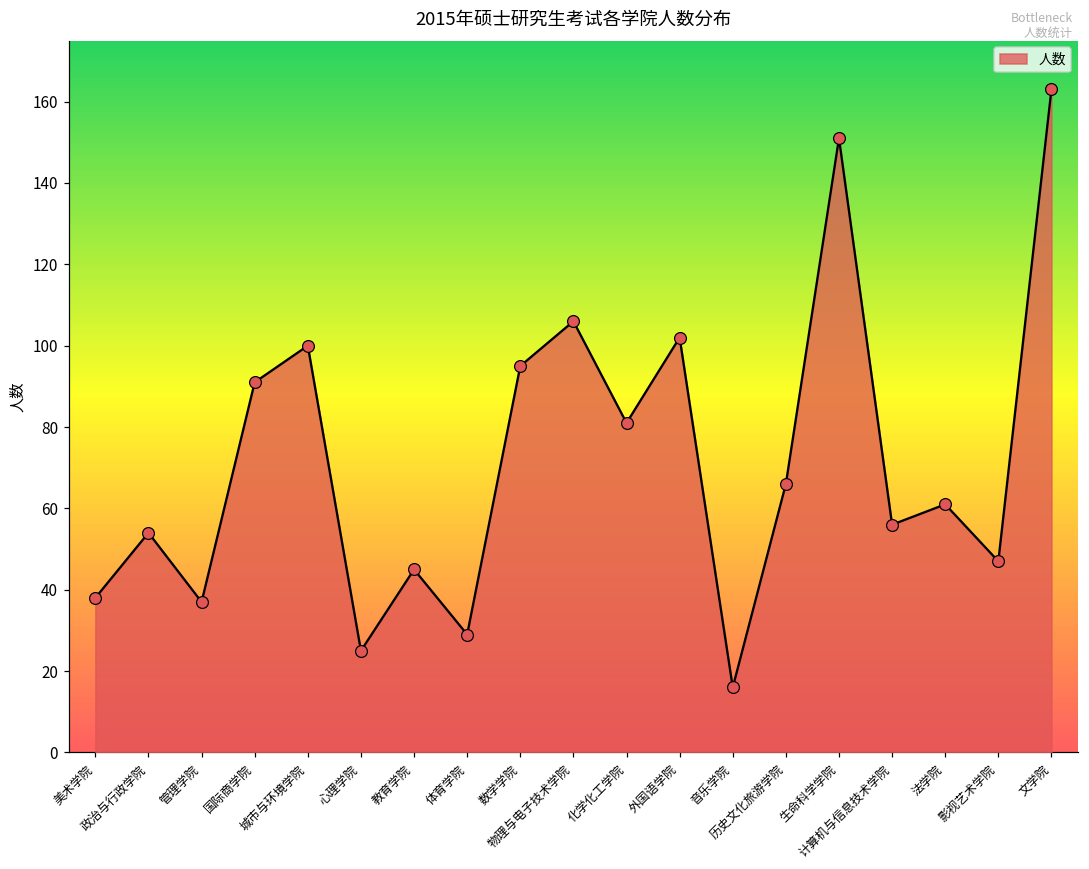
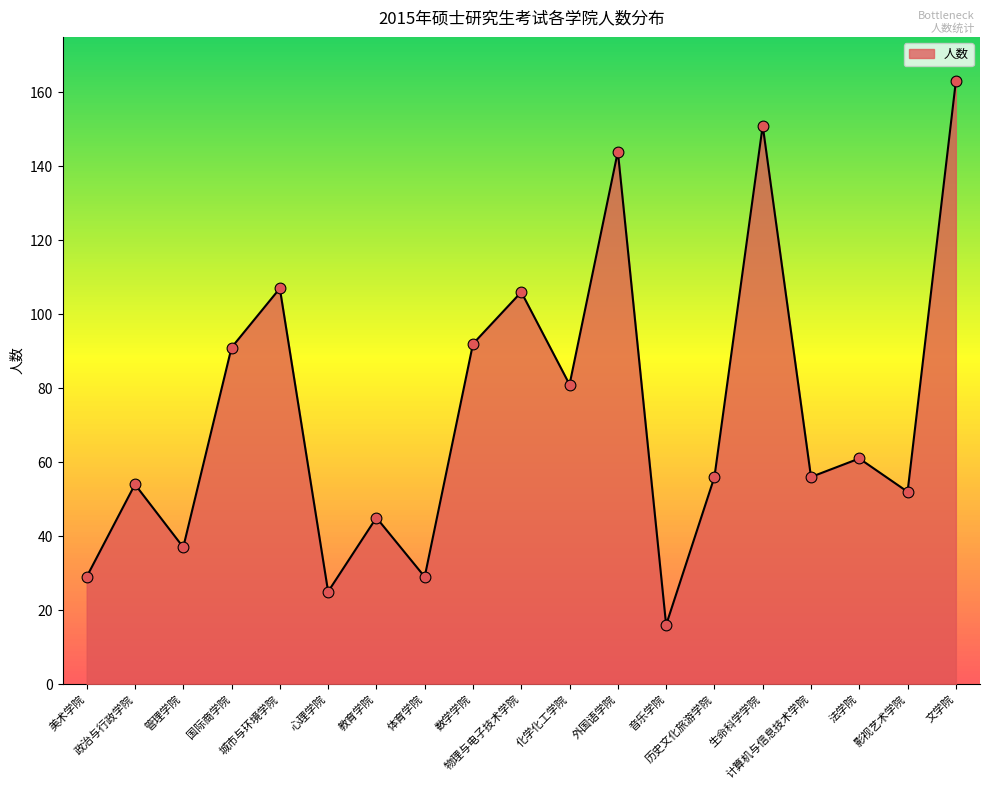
美术学院: 38 -> 29
城市与环境学院: 100 -> 107
数学学院: 95 -> 92
外国语学院: 102 -> 144
历史文化旅游学院: 66 -> 56
影视艺术学院: 47 -> 52
